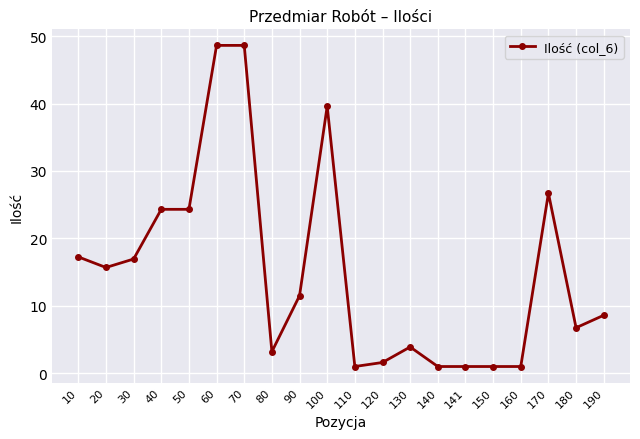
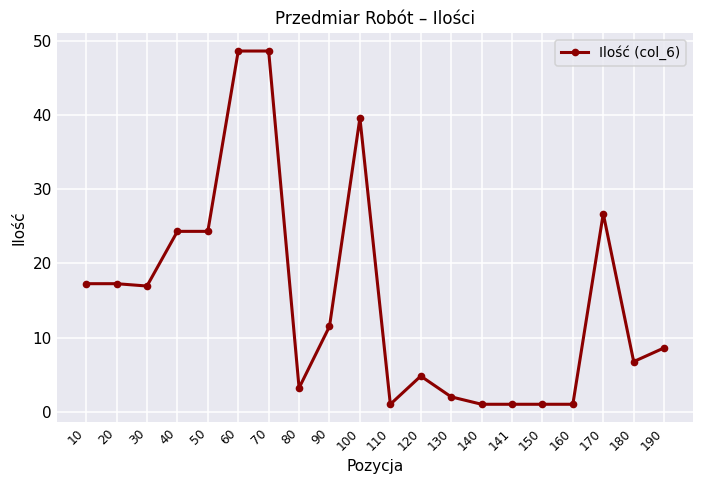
20: 16 -> 17
120: 2 -> 5
130: 4 -> 2
